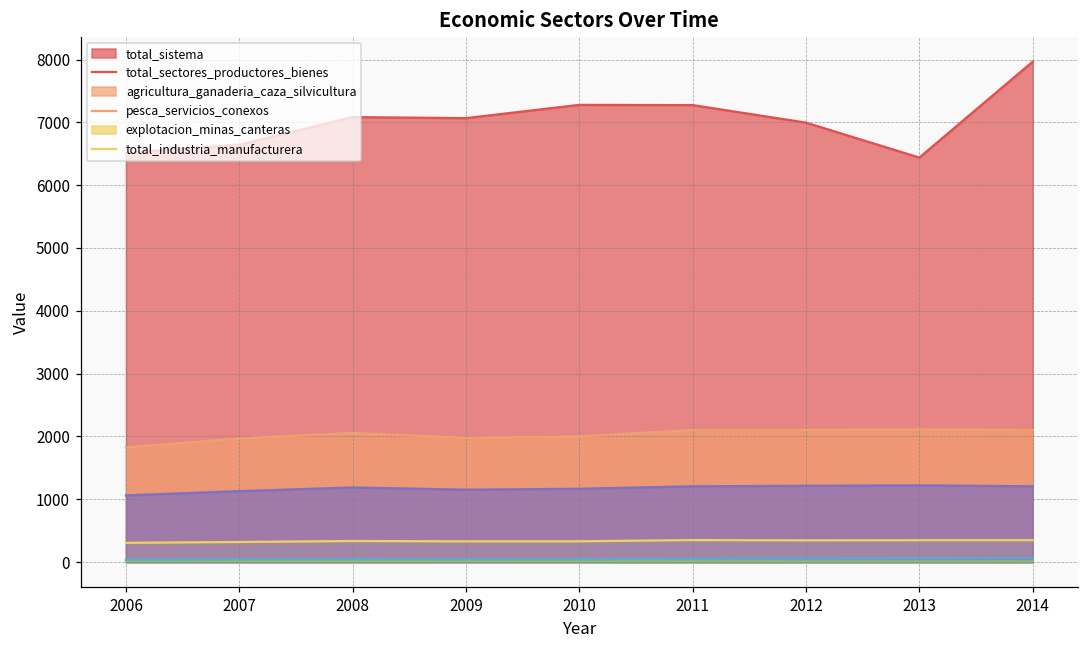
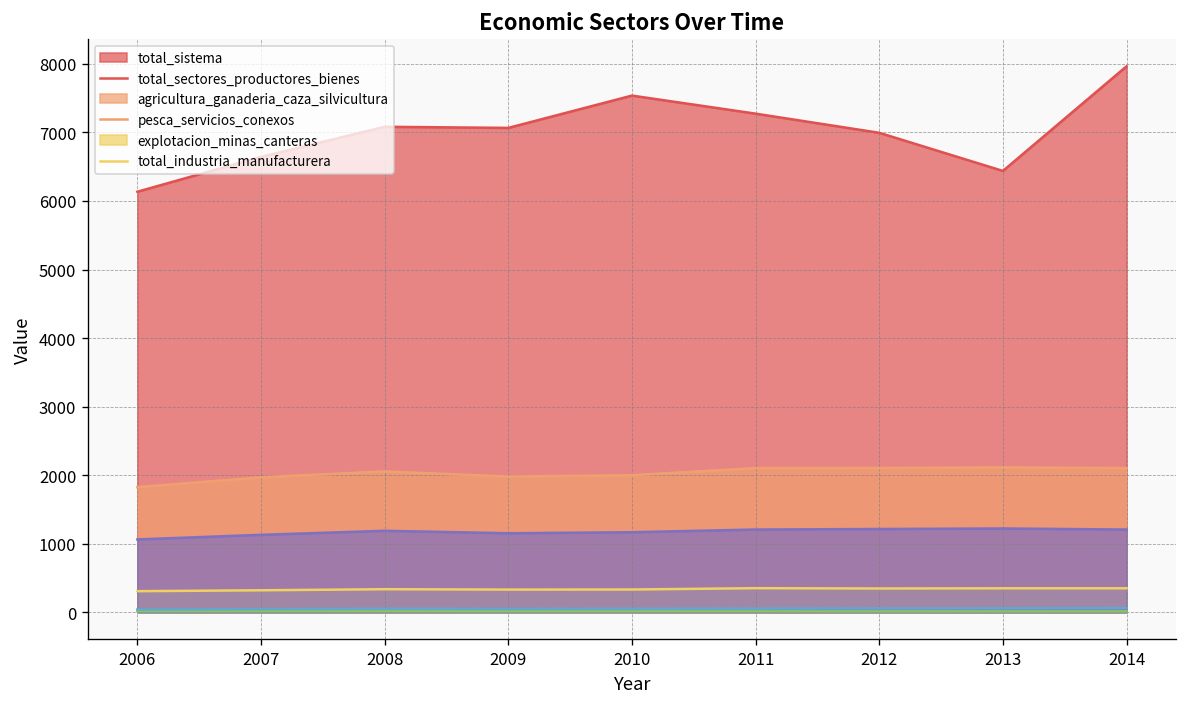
total_sistema, 2006: 6500 -> 6100
total_sistema, 2010: 7300 -> 7500
